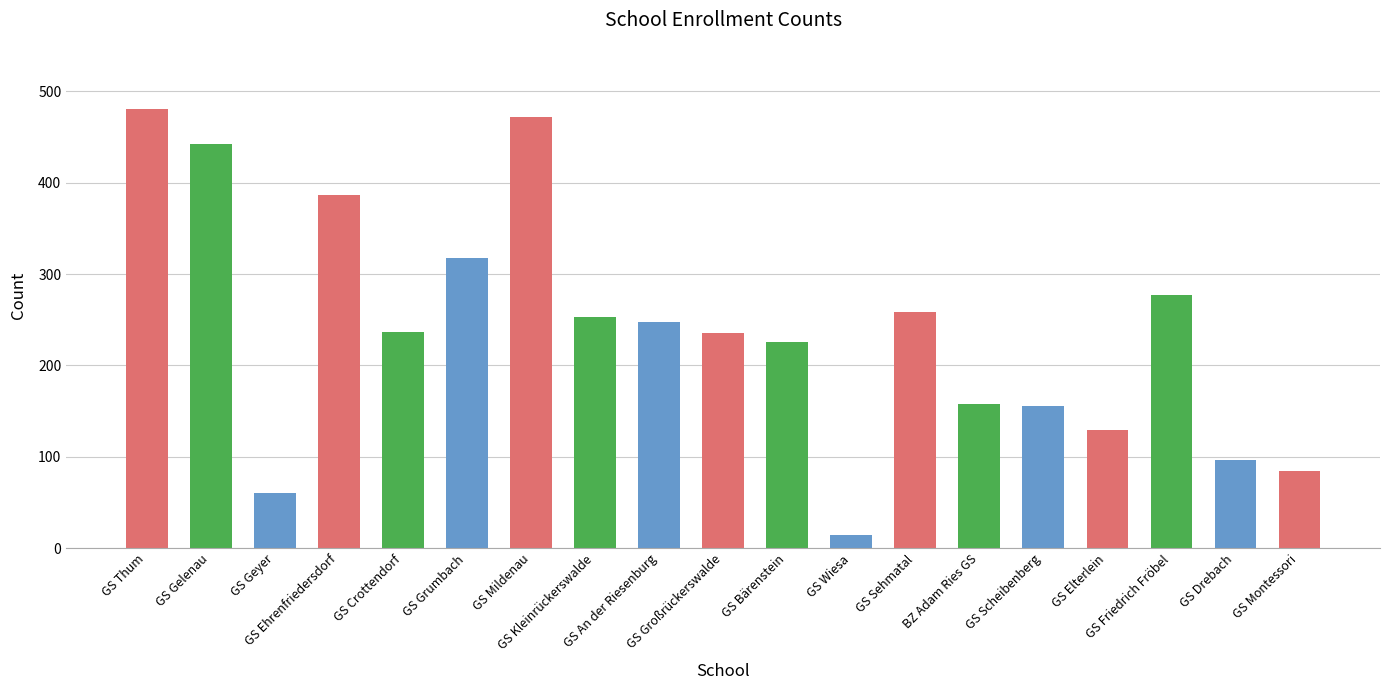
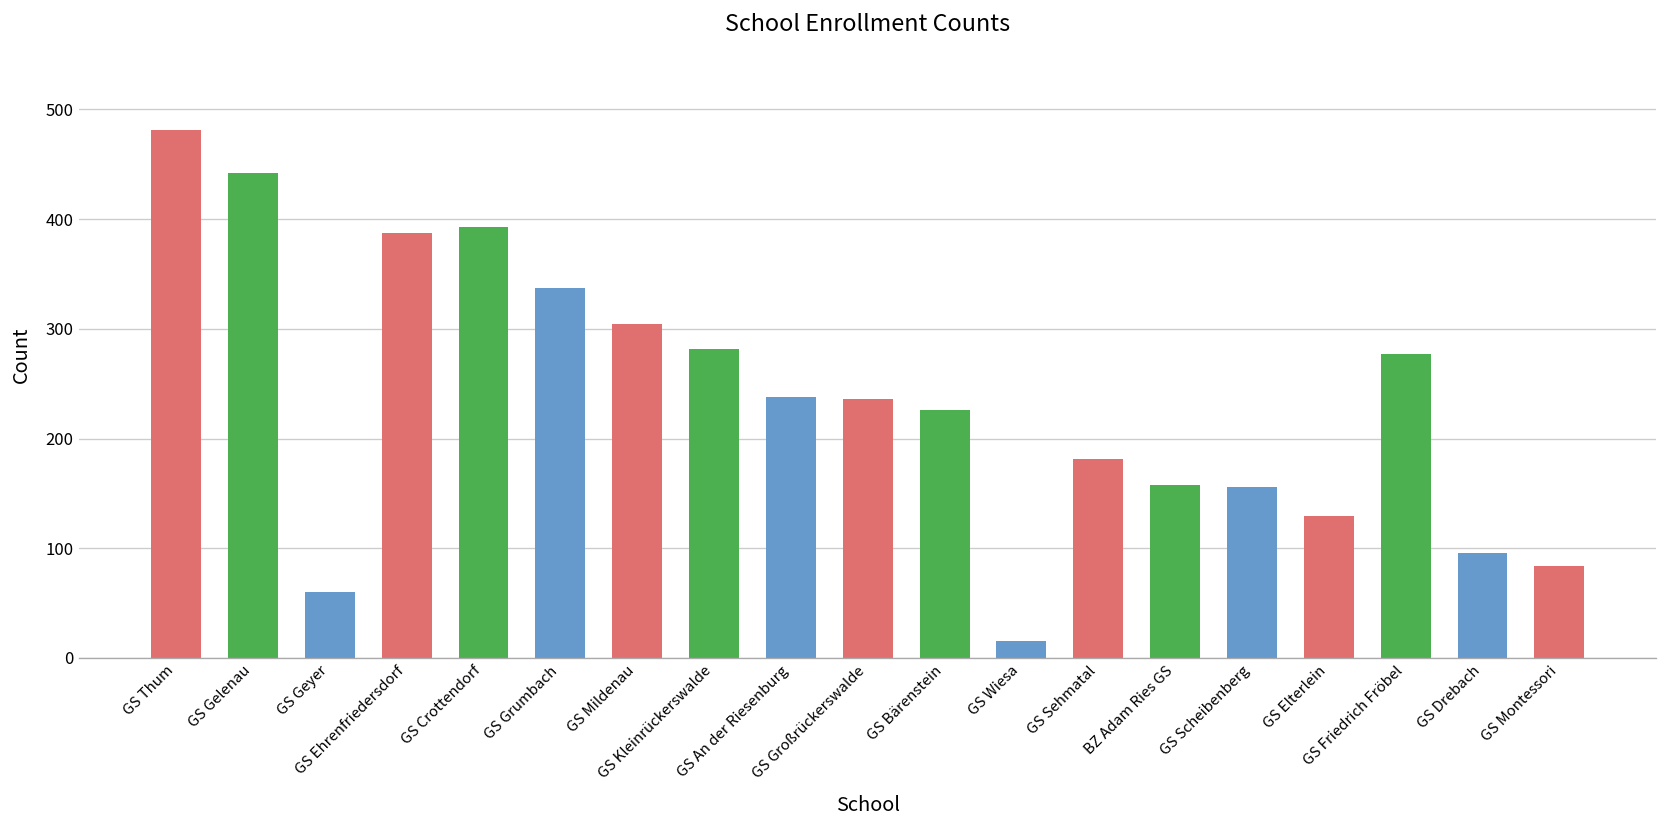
GS Crottendorf: 240 -> 390
GS Grumbach: 320 -> 340
GS Mildenau: 470 -> 300
GS Kleinrückerswalde: 250 -> 280
GS An der Riesenburg: 250 -> 240
GS Sehmatal: 260 -> 180
